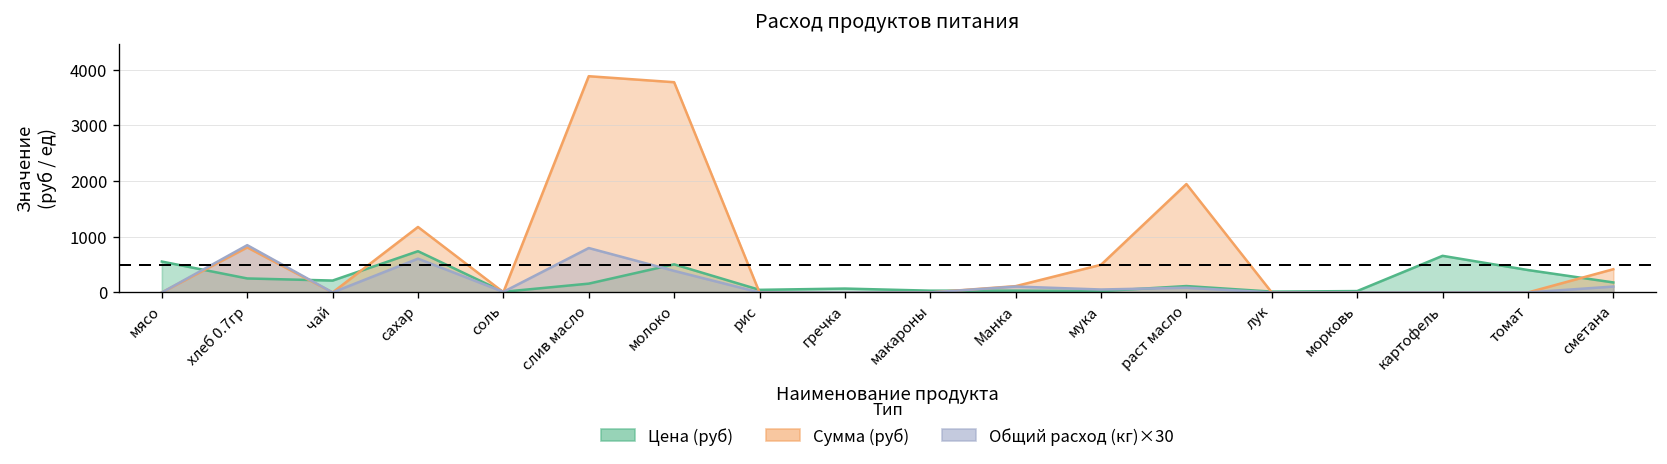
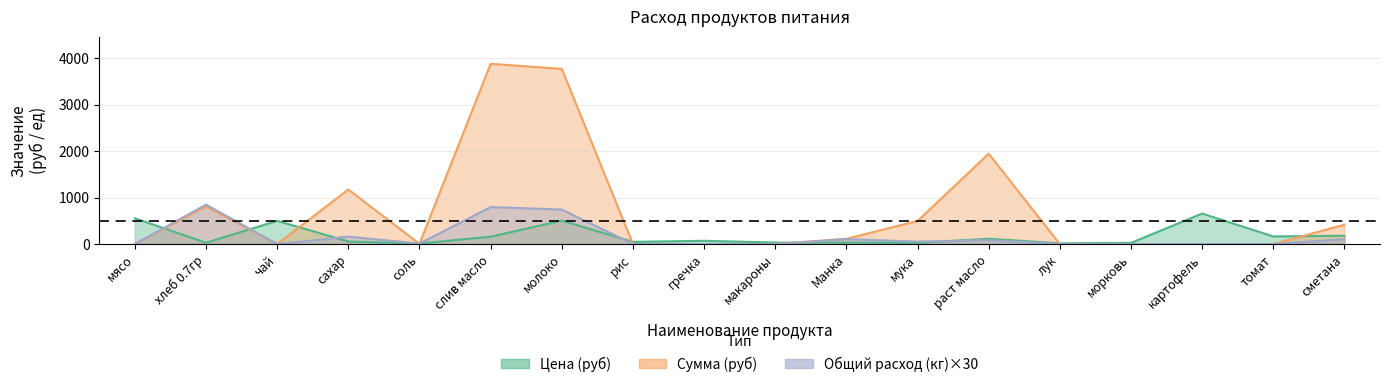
Цена (руб), хлеб 0.7гр: 300 -> 0
Цена (руб), чай: 200 -> 500
Цена (руб), сахар: 700 -> 100
Общий расход (кг)×30, сахар: 600 -> 200
Общий расход (кг)×30, молоко: 400 -> 700
Цена (руб), томат: 400 -> 200
